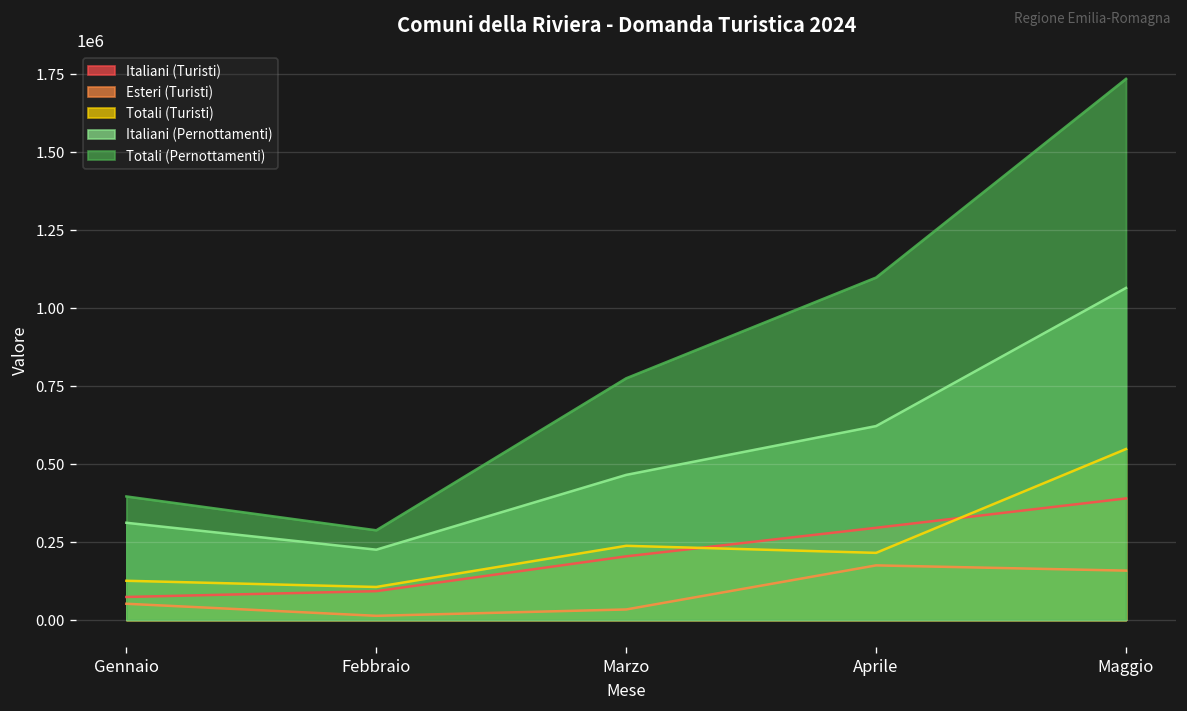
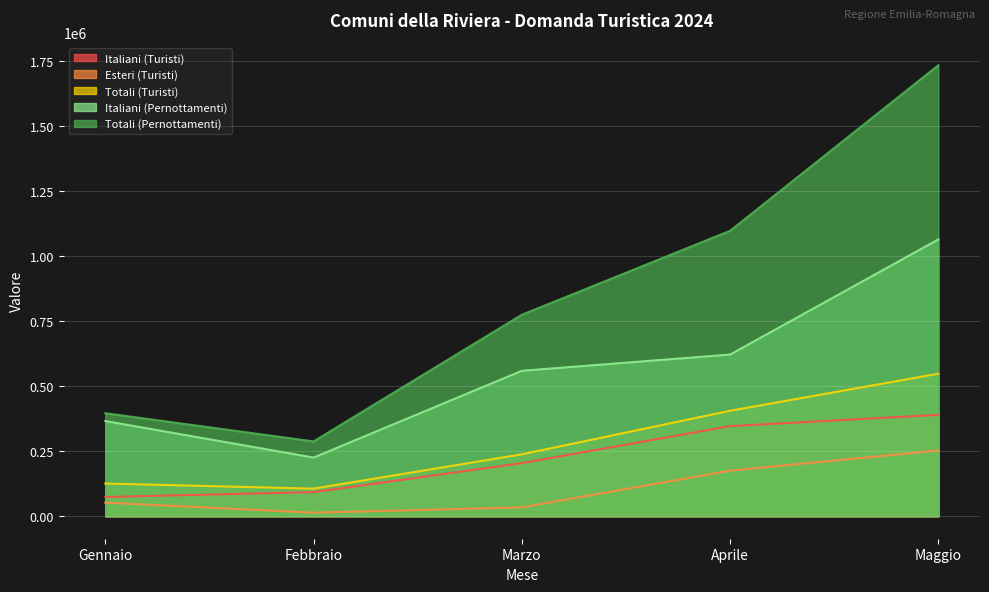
Italiani (Pernottamenti), Gennaio: 310000 -> 370000
Italiani (Pernottamenti), Marzo: 470000 -> 560000
Italiani (Turisti), Aprile: 300000 -> 350000
Totali (Turisti), Aprile: 220000 -> 410000
Esteri (Turisti), Maggio: 160000 -> 250000
